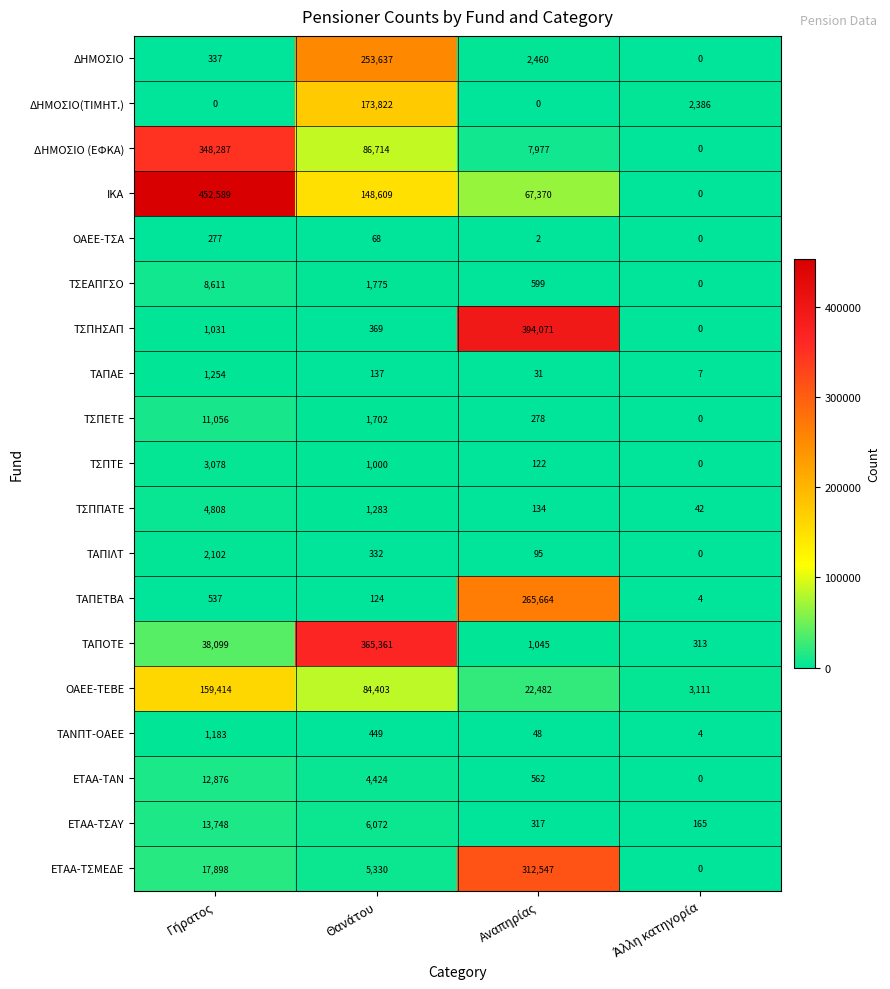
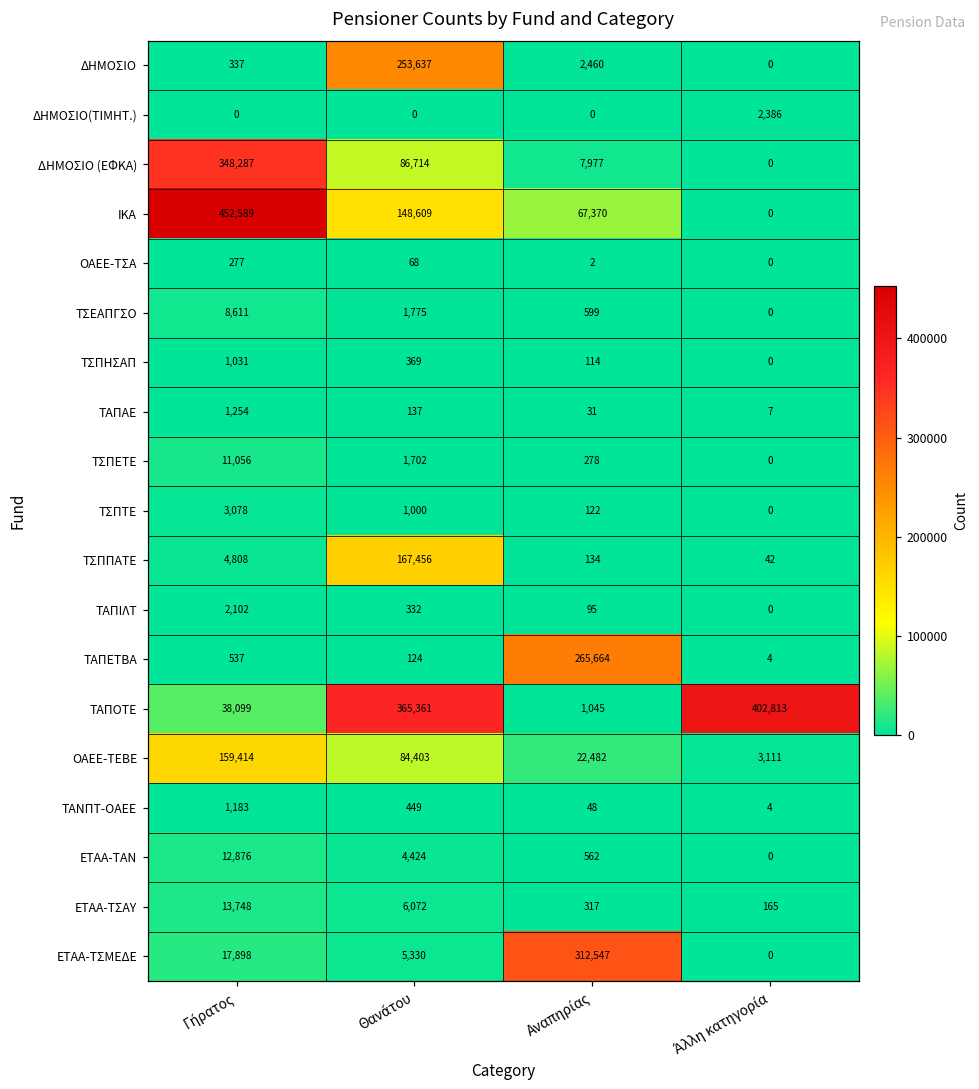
ΔΗΜΟΣΙΟ(ΤΙΜΗΤ.), Θανάτου: 173,822 -> 0
ΤΣΠΗΣΑΠ, Αναπηρίας: 394,071 -> 114
ΤΣΠΠΑΤΕ, Θανάτου: 1,283 -> 167,456
ΤΑΠΟΤΕ, Άλλη κατηγορία: 313 -> 402,813
